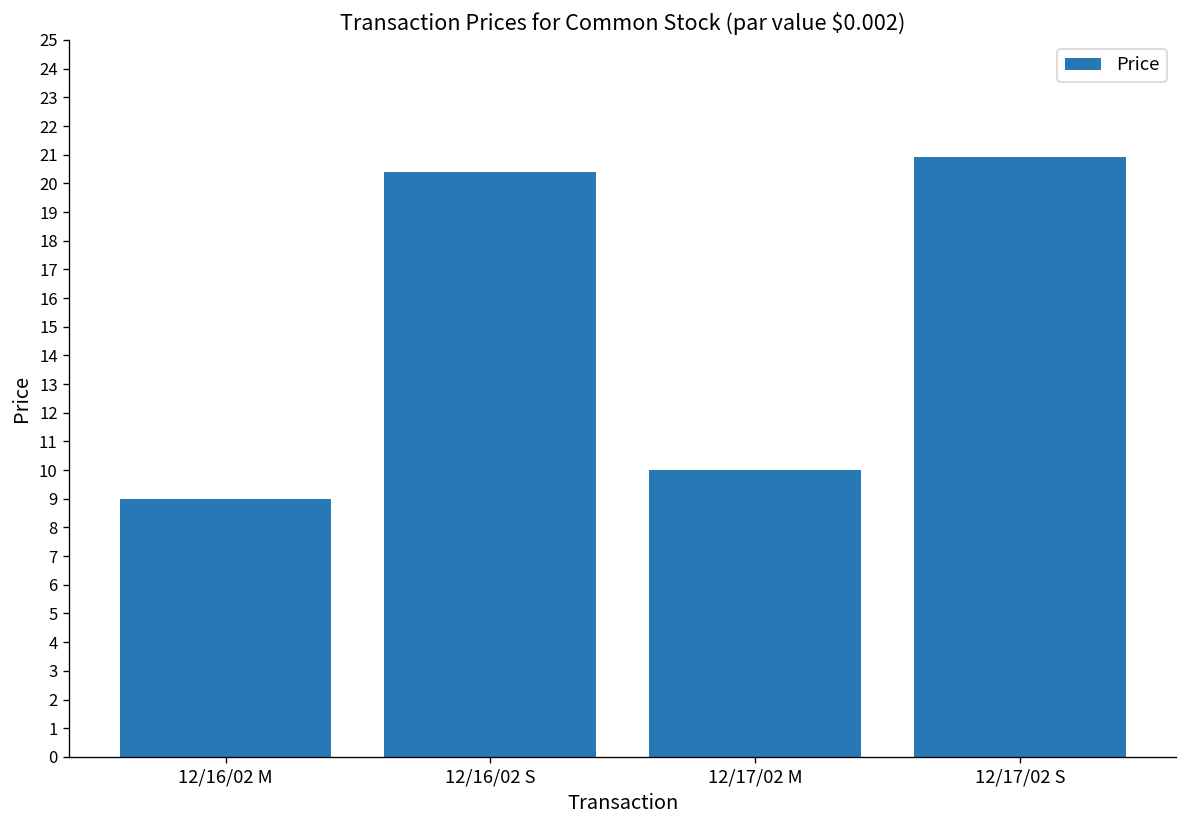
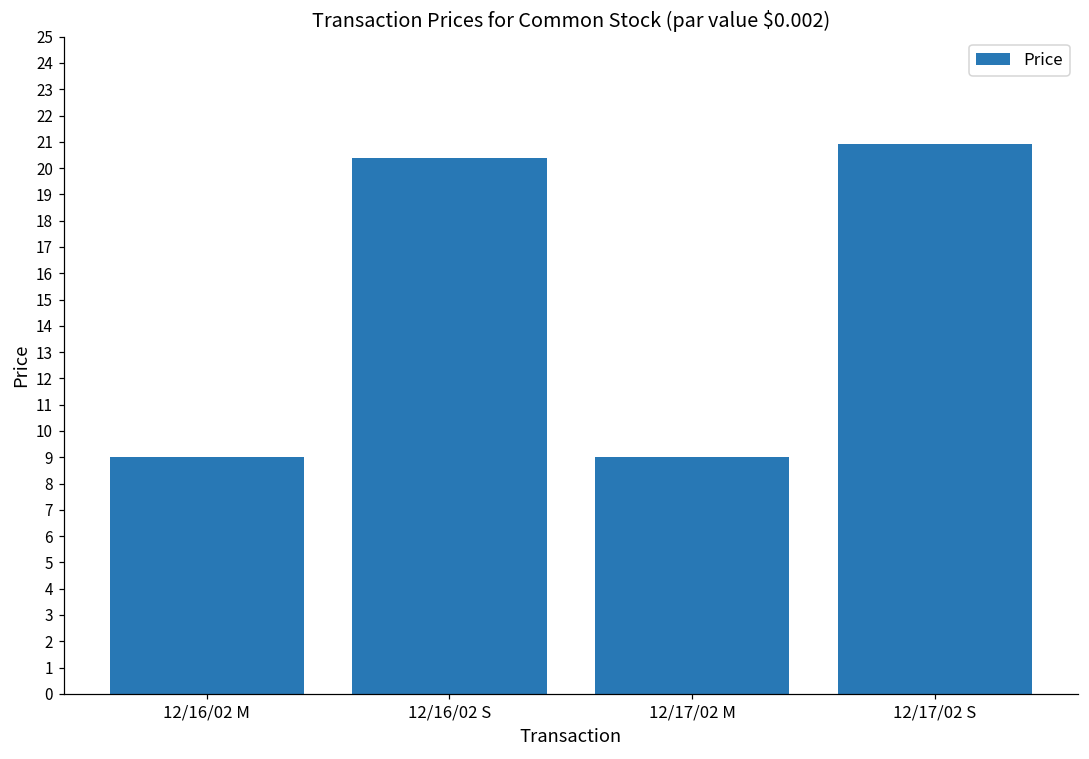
12/17/02 M: 10 -> 9
